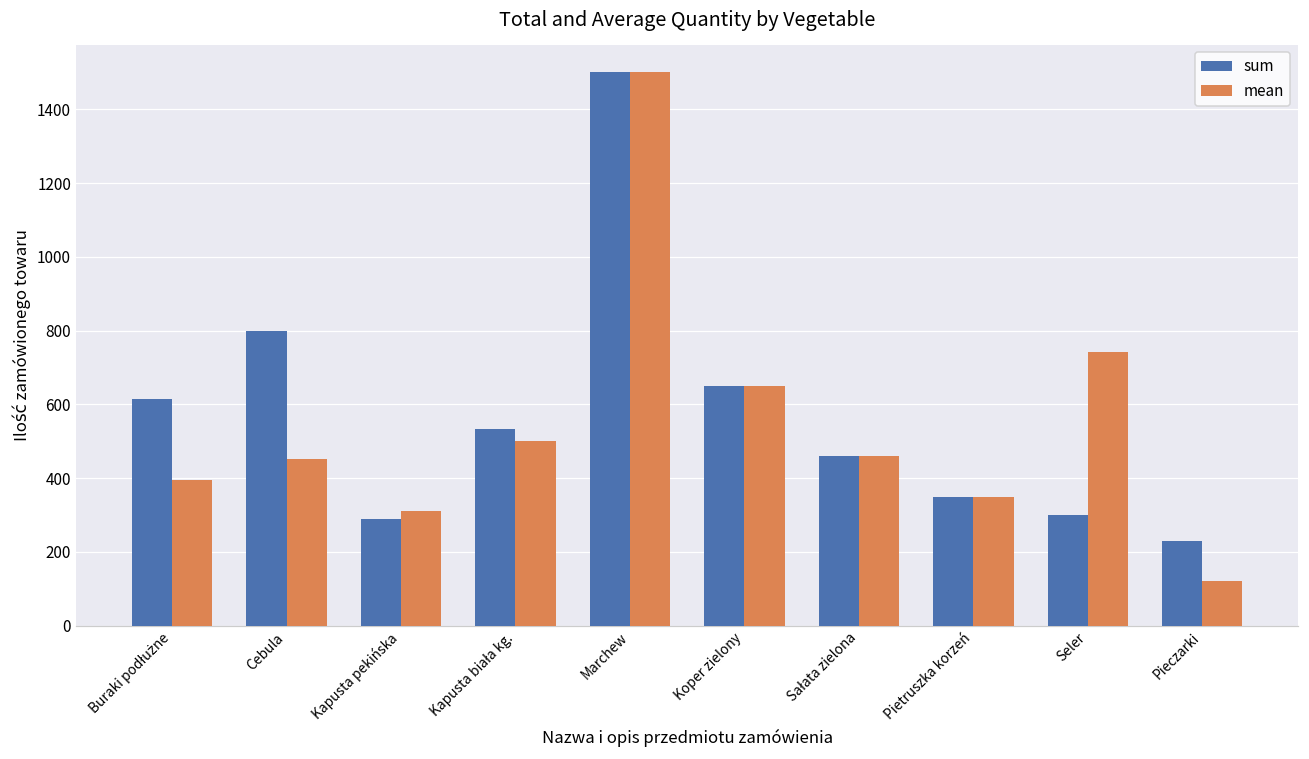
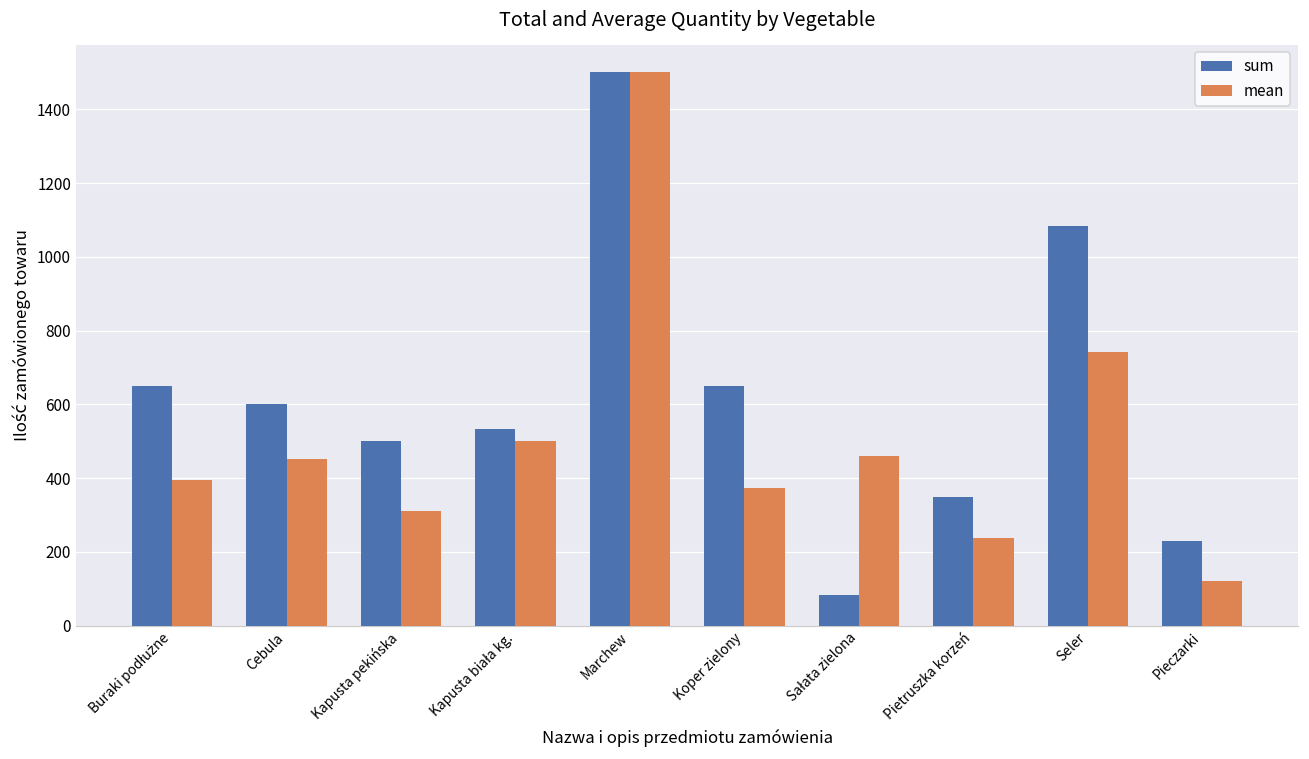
sum, Buraki podłużne: 620 -> 650
sum, Cebula: 800 -> 600
sum, Kapusta pekińska: 290 -> 500
mean, Koper zielony: 650 -> 370
sum, Sałata zielona: 460 -> 80
mean, Pietruszka korzeń: 350 -> 240
sum, Seler: 300 -> 1080
